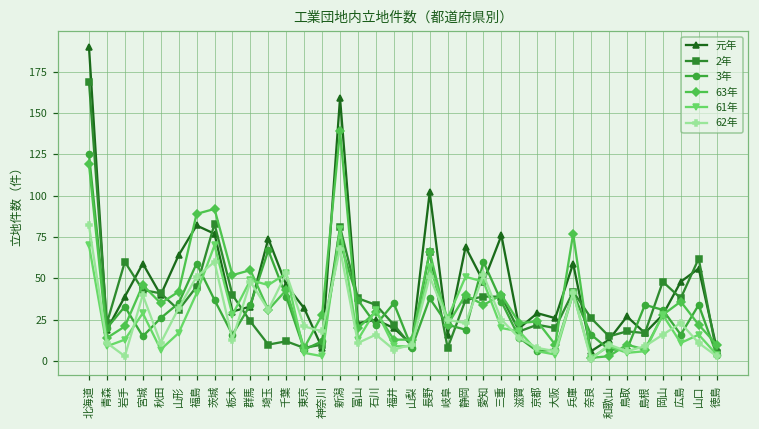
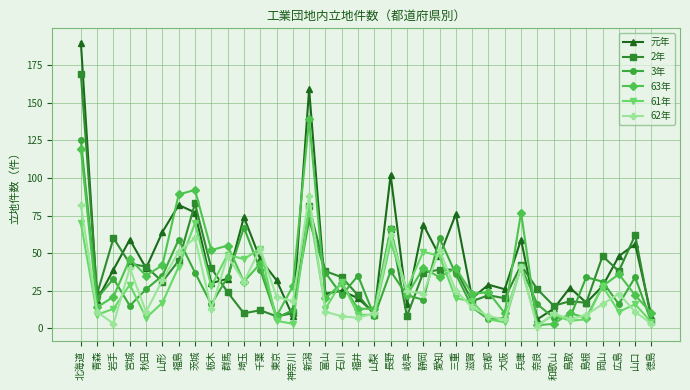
62年, 新潟: 68 -> 88
62年, 石川: 16 -> 8
62年, 長野: 51 -> 62
